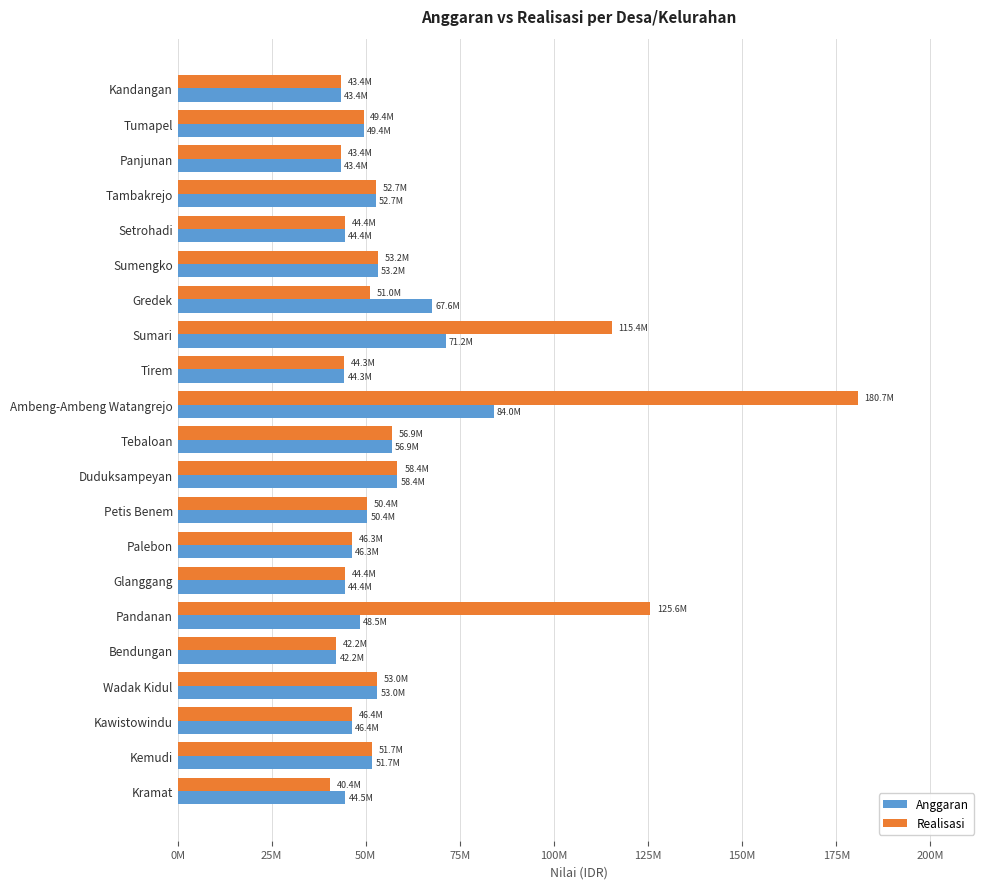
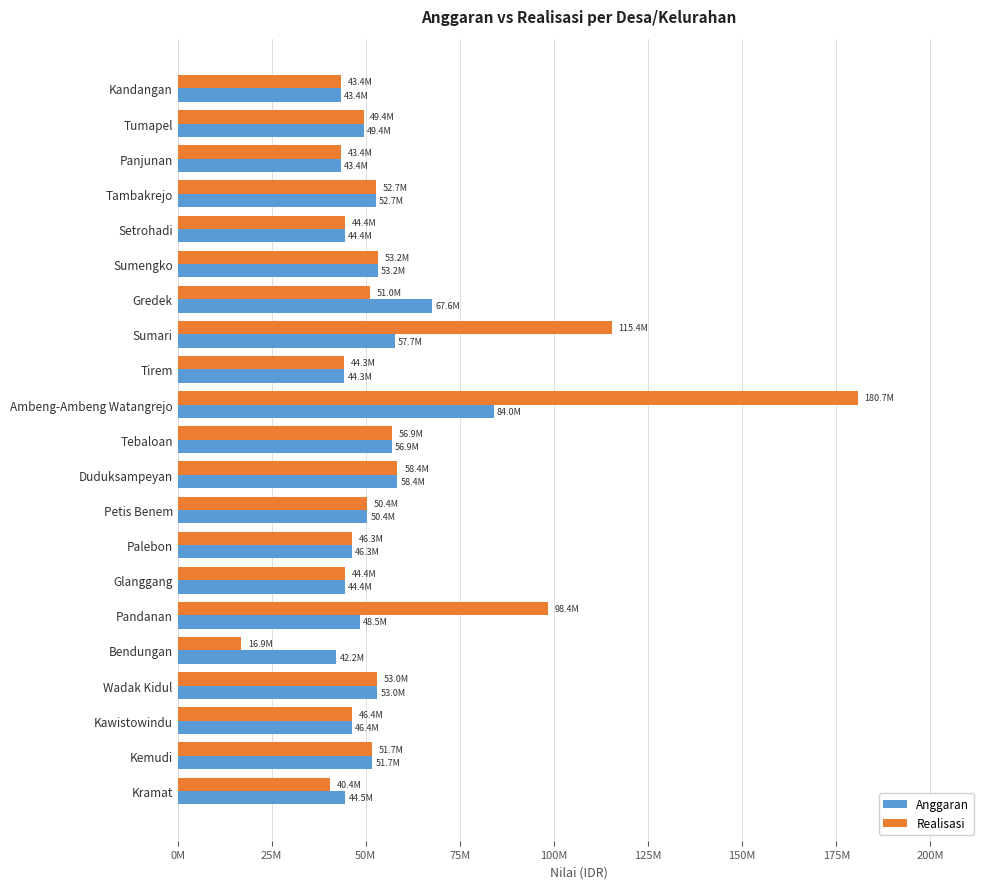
Anggaran, Sumari: 71.2M -> 57.7M
Realisasi, Pandanan: 125.6M -> 98.4M
Realisasi, Bendungan: 42.2M -> 16.9M
